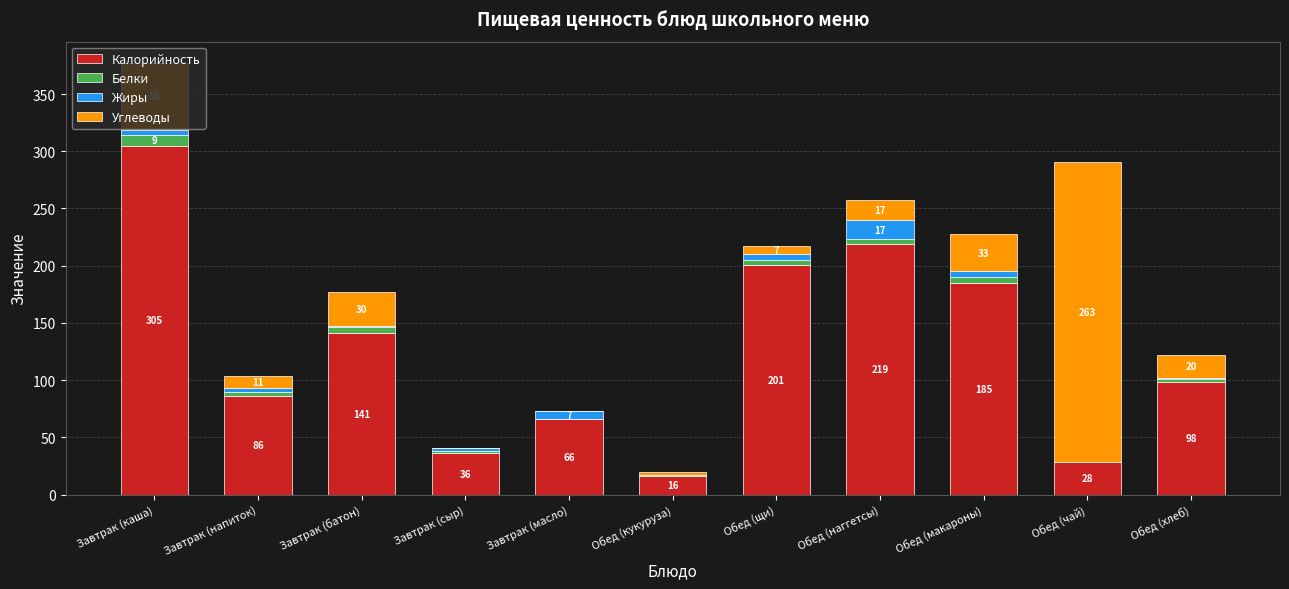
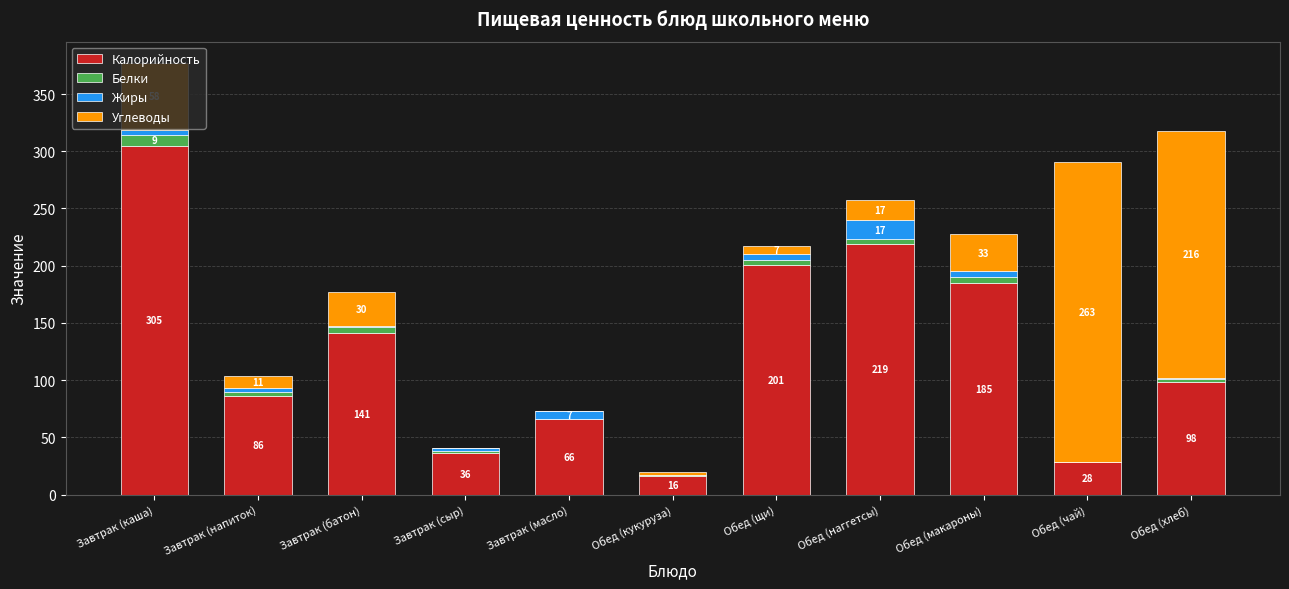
Углеводы, Обед (хлеб): 20 -> 216
